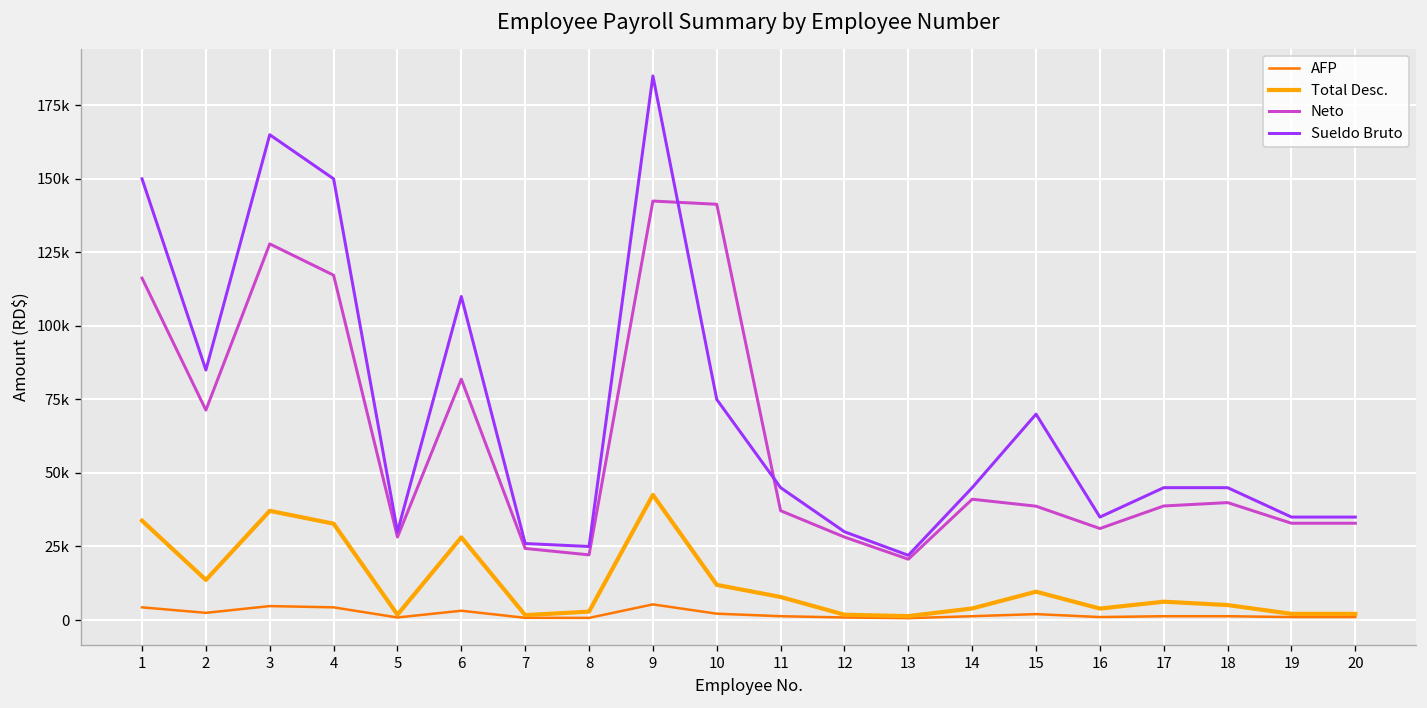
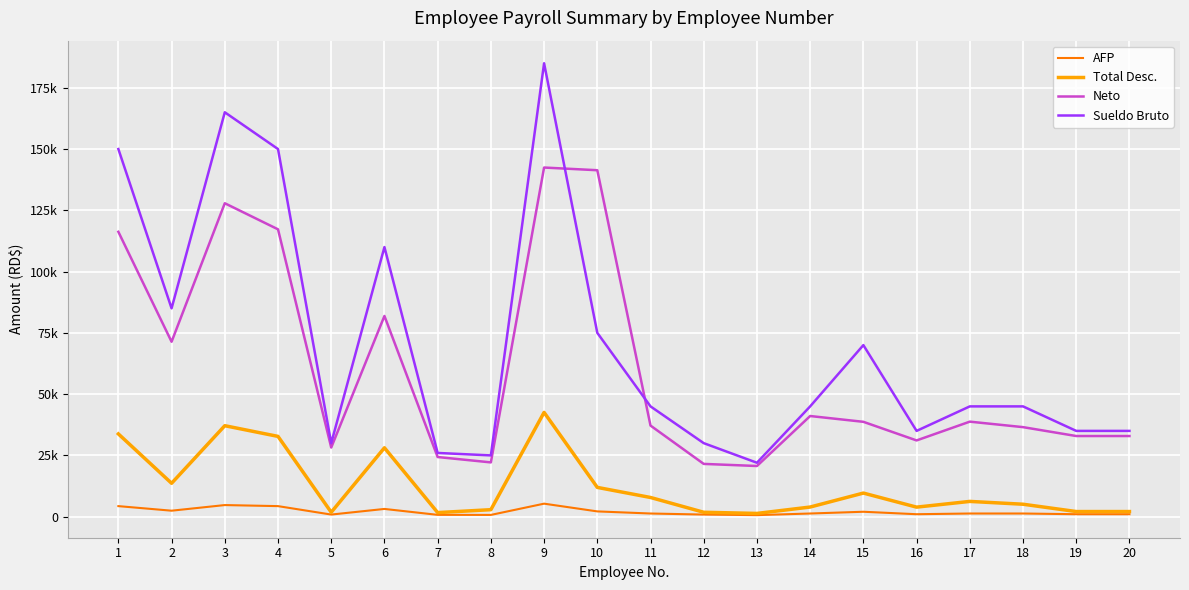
Neto, 12: 28000 -> 22000
Neto, 18: 40000 -> 37000
